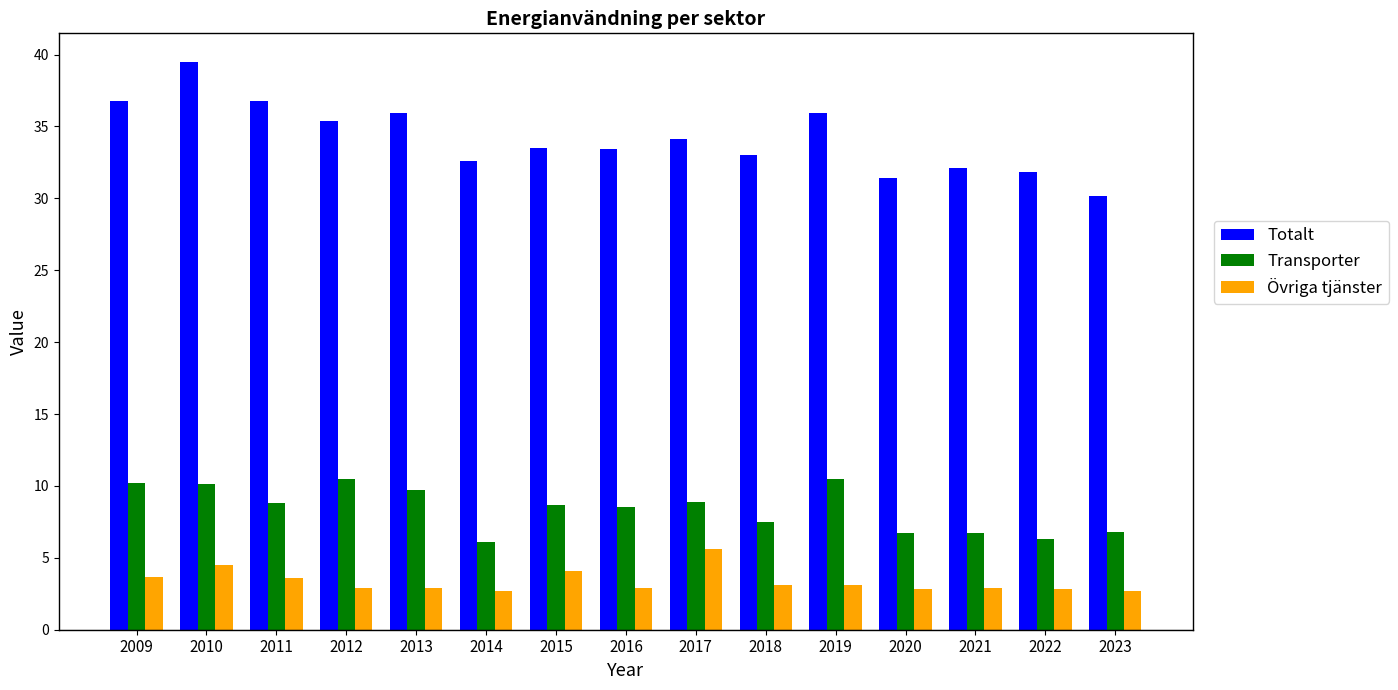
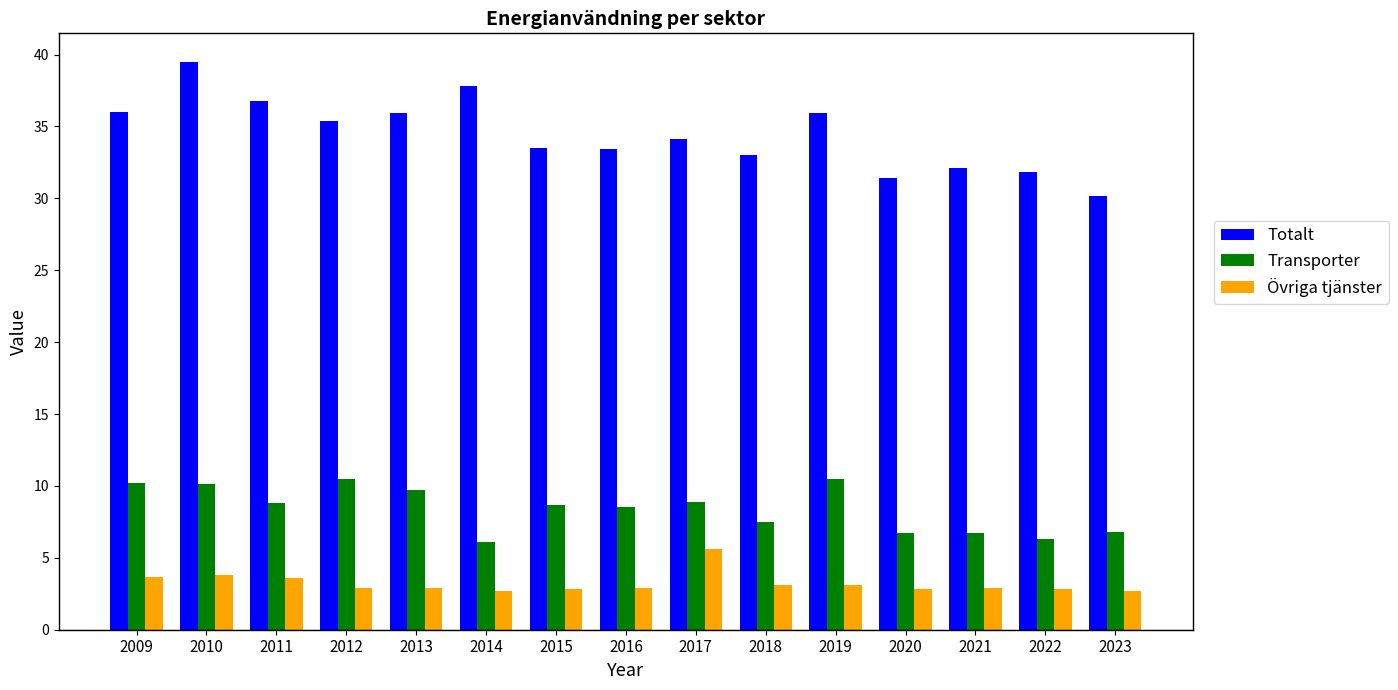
Totalt, 2009: 36.8 -> 36.0
Övriga tjänster, 2010: 4.5 -> 3.8
Totalt, 2014: 32.6 -> 37.8
Övriga tjänster, 2015: 4.1 -> 2.8
